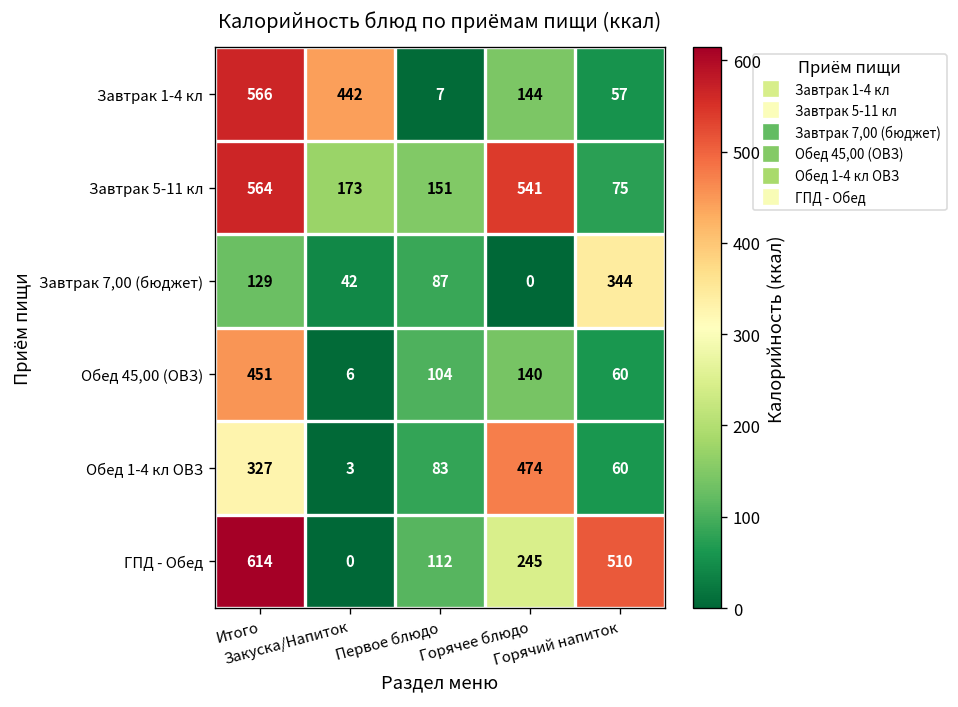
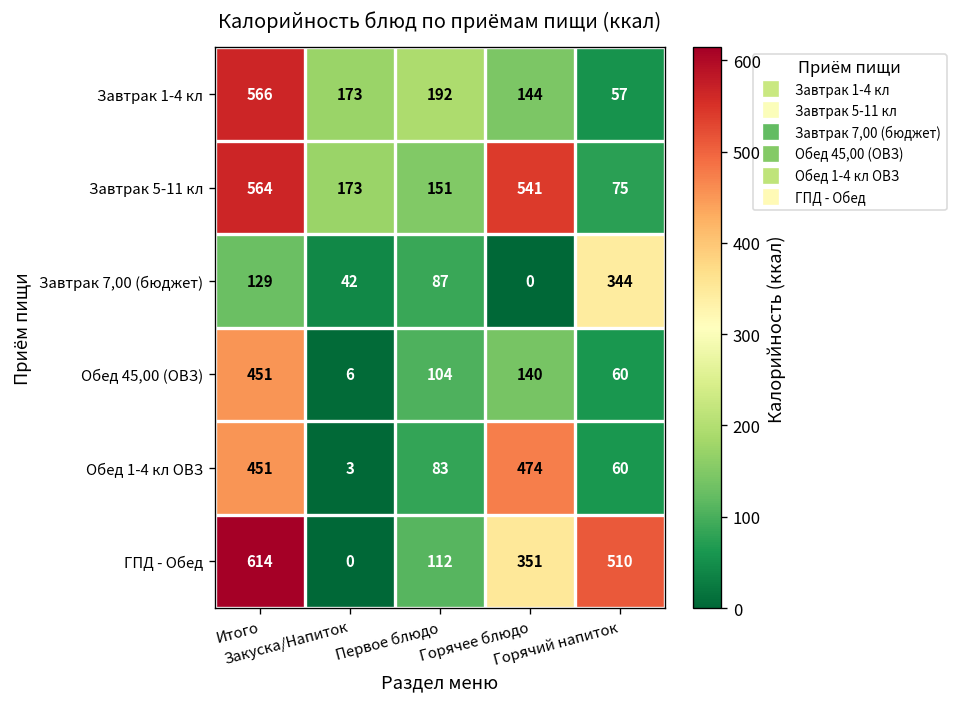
Завтрак 1-4 кл, Закуска/Напиток: 442 -> 173
Завтрак 1-4 кл, Первое блюдо: 7 -> 192
Обед 1-4 кл ОВЗ, Итого: 327 -> 451
ГПД - Обед, Горячее блюдо: 245 -> 351
